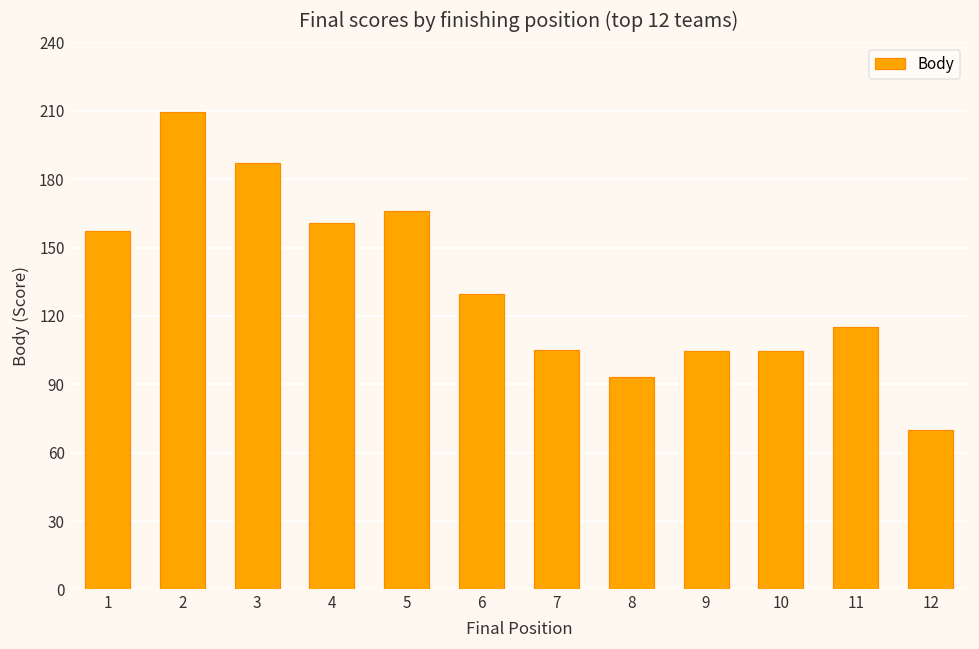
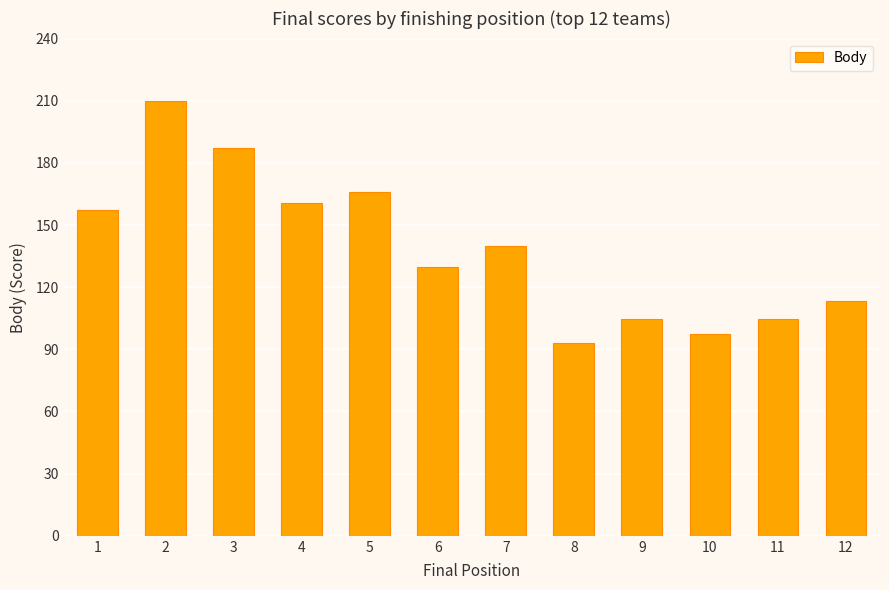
7: 105 -> 140
10: 105 -> 98
11: 115 -> 105
12: 70 -> 114
